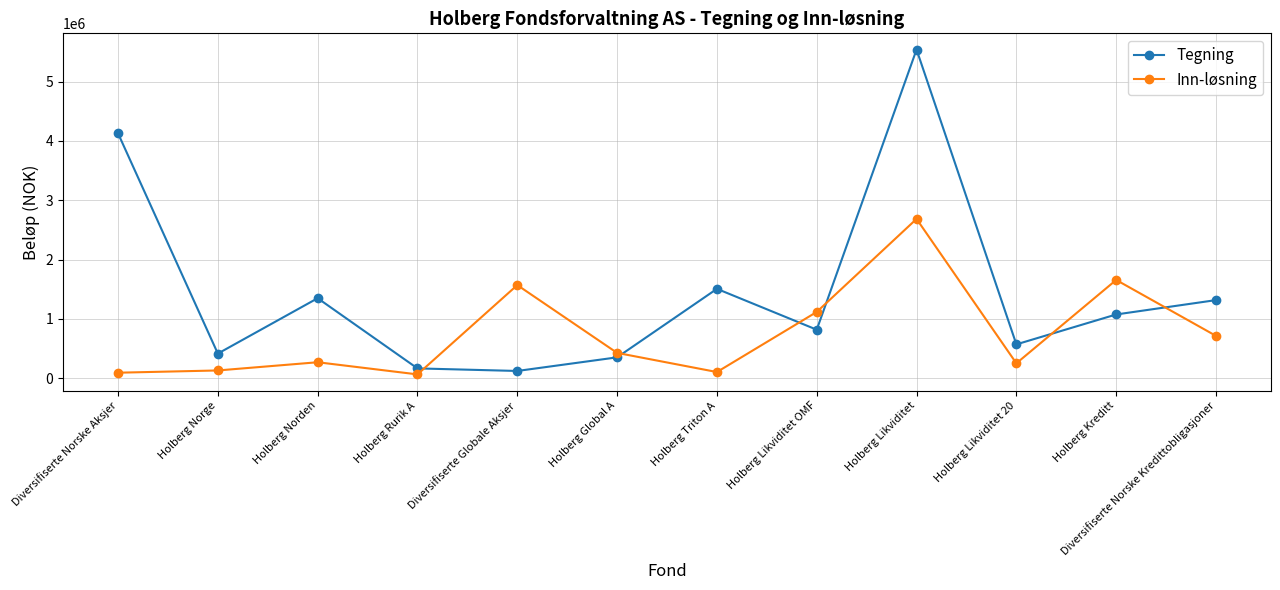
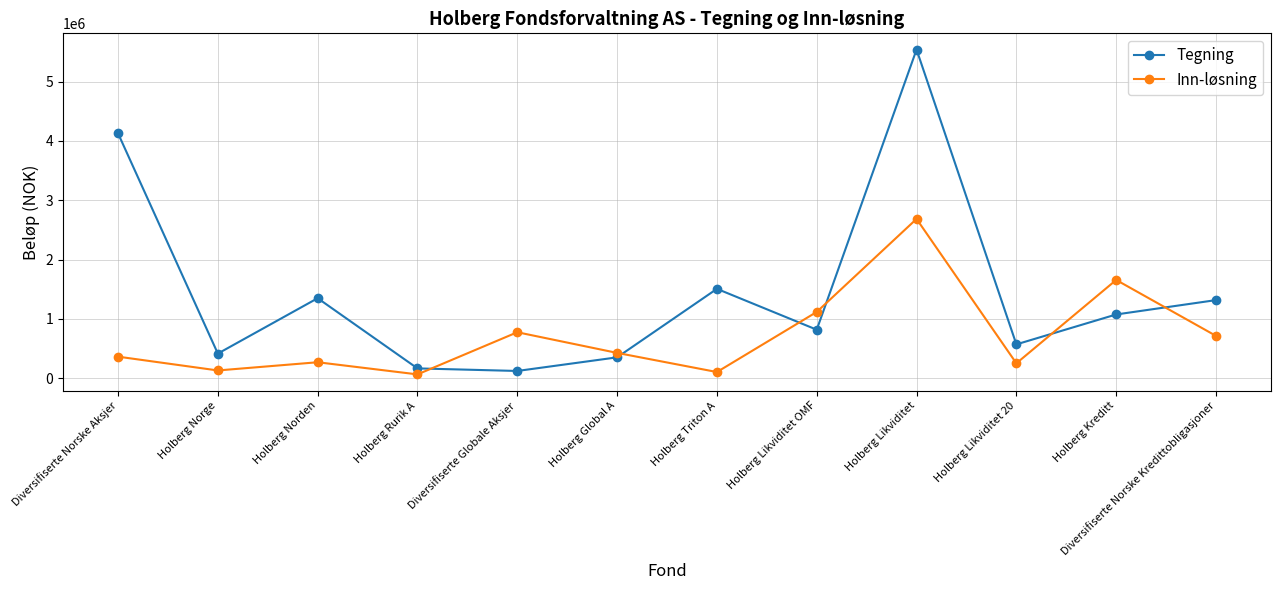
Inn-løsning, Diversifiserte Norske Aksjer: 100000 -> 400000
Inn-løsning, Diversifiserte Globale Aksjer: 1600000 -> 800000
